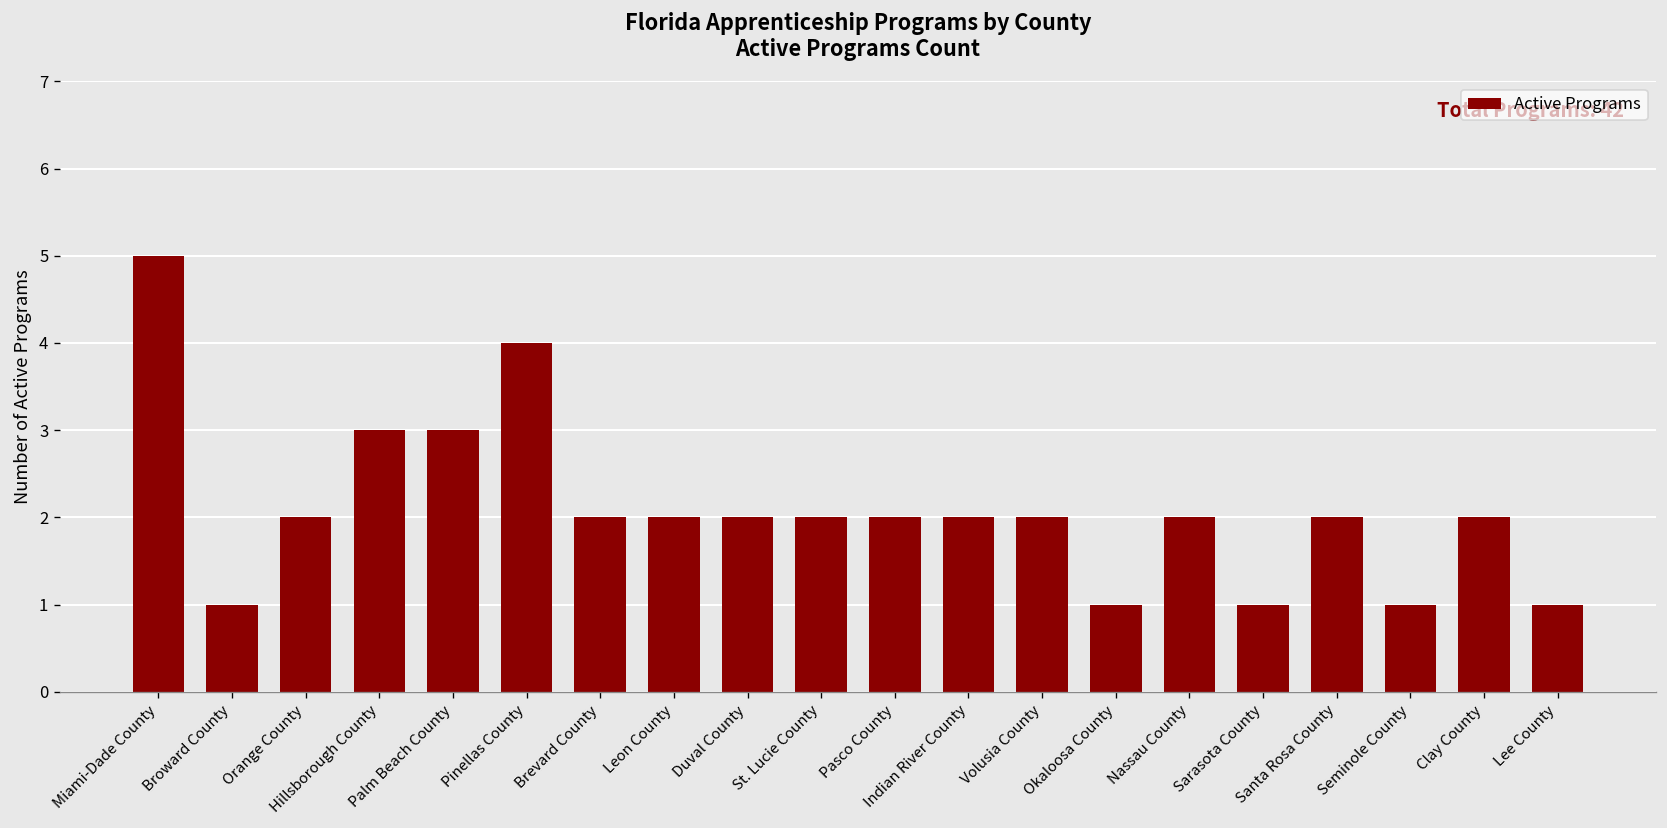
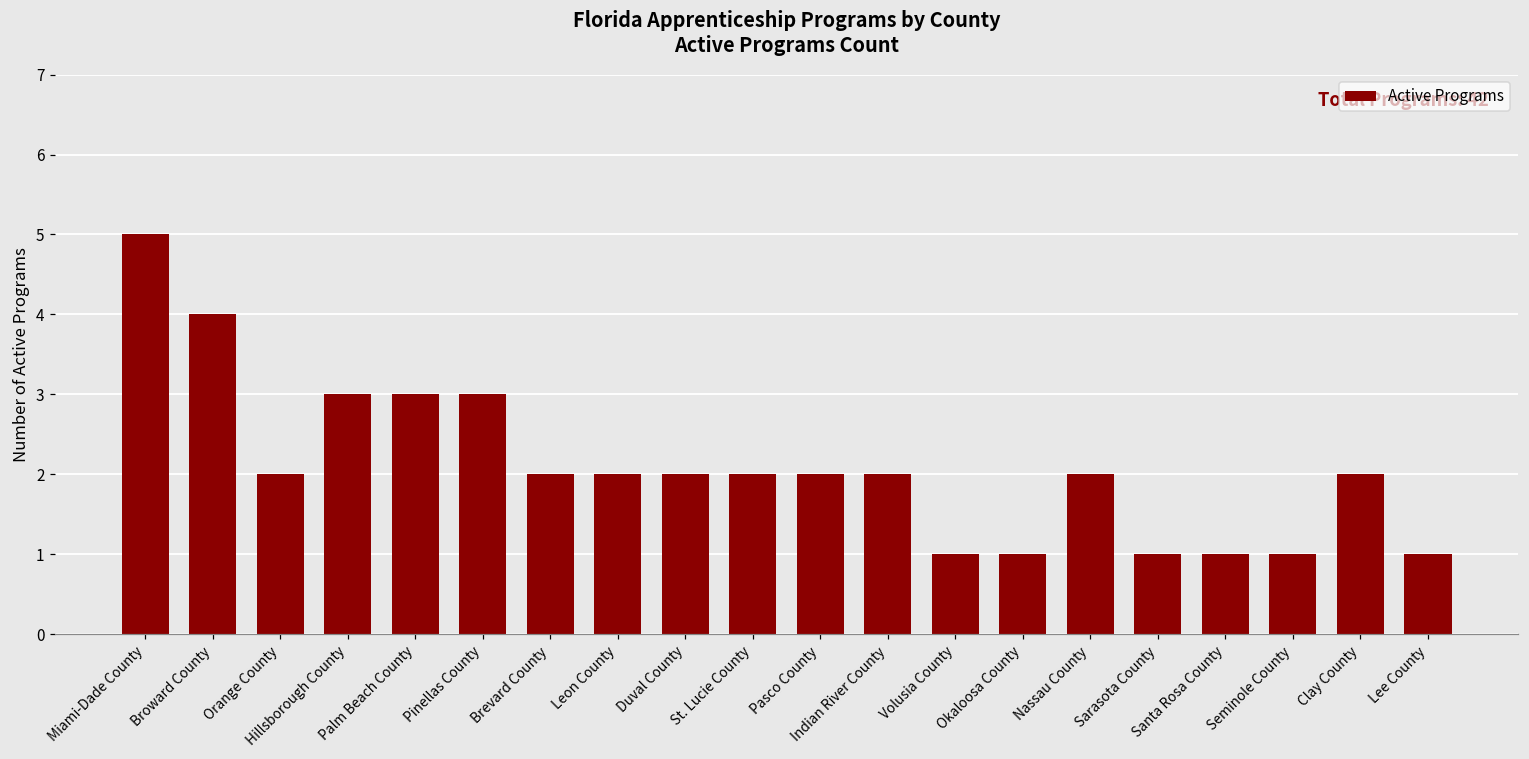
Broward County: 1 -> 4
Pinellas County: 4 -> 3
Volusia County: 2 -> 1
Santa Rosa County: 2 -> 1
